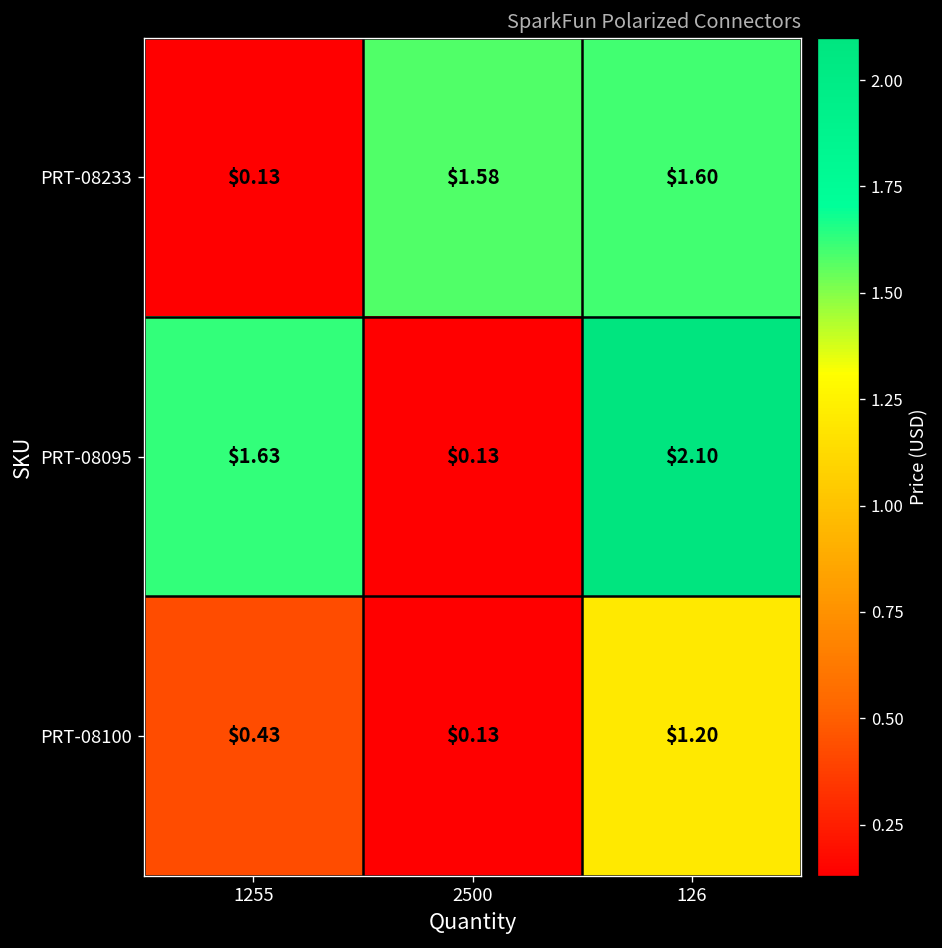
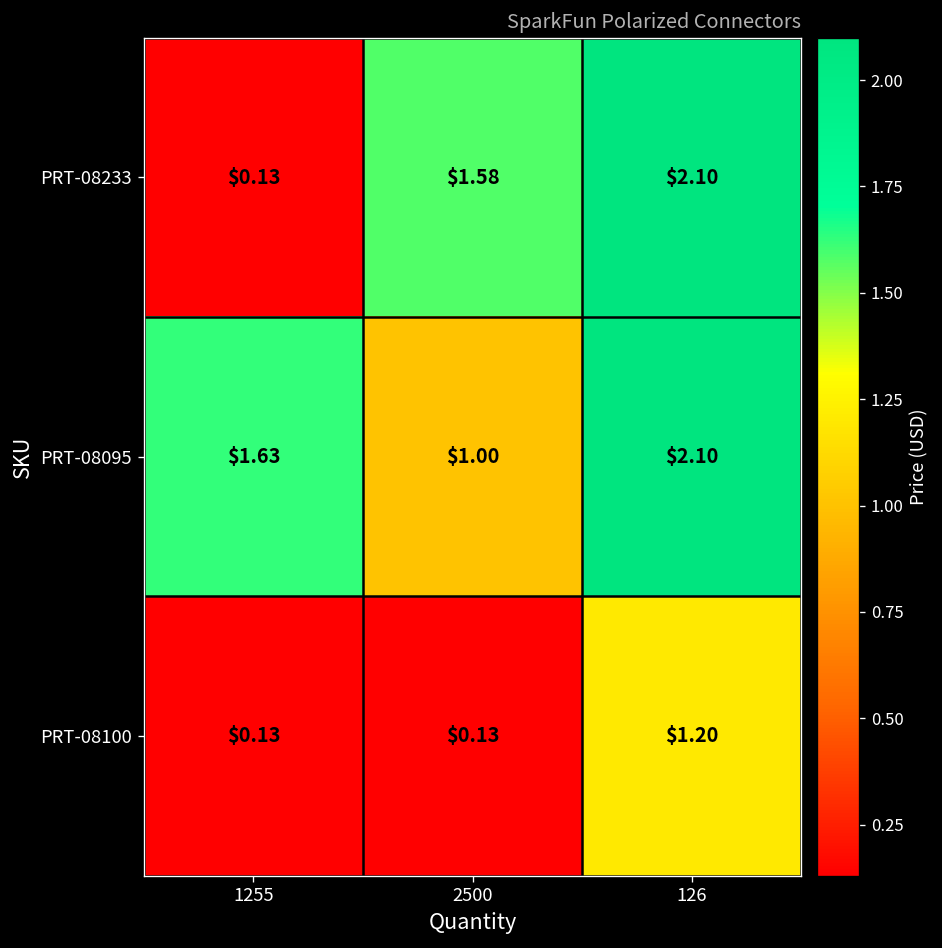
PRT-08233, 126: $1.60 -> $2.10
PRT-08095, 2500: $0.13 -> $1.00
PRT-08100, 1255: $0.43 -> $0.13
